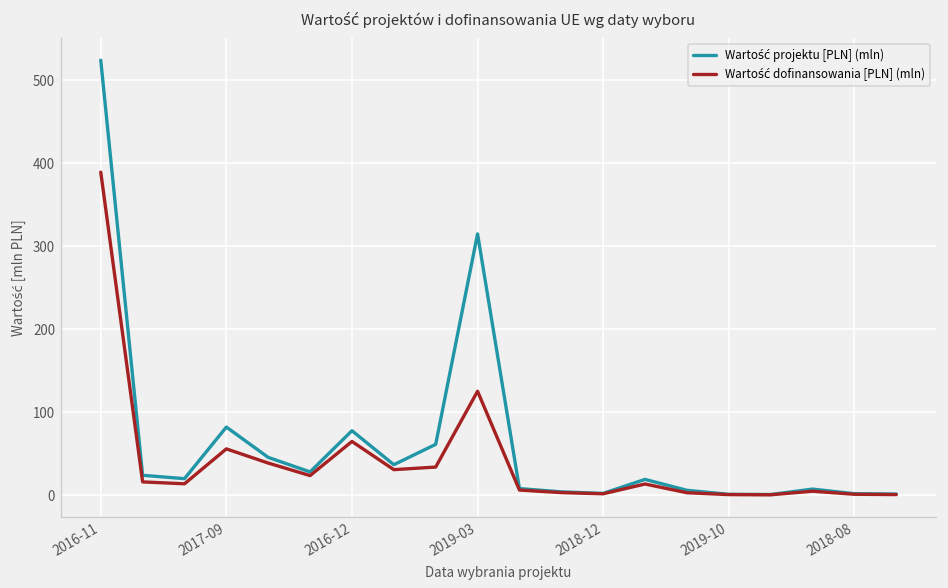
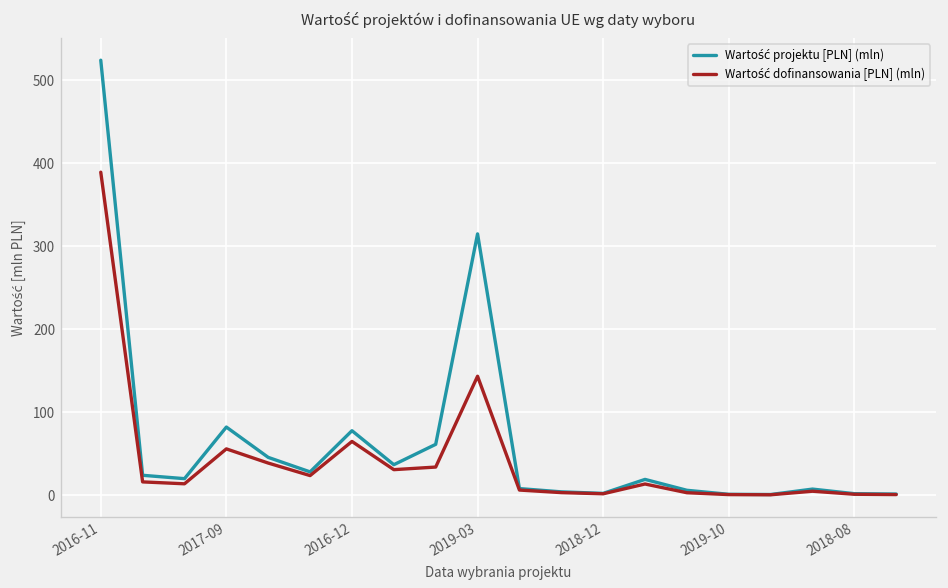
Wartość dofinansowania [PLN] (mln), 2019-03: 130 -> 140
